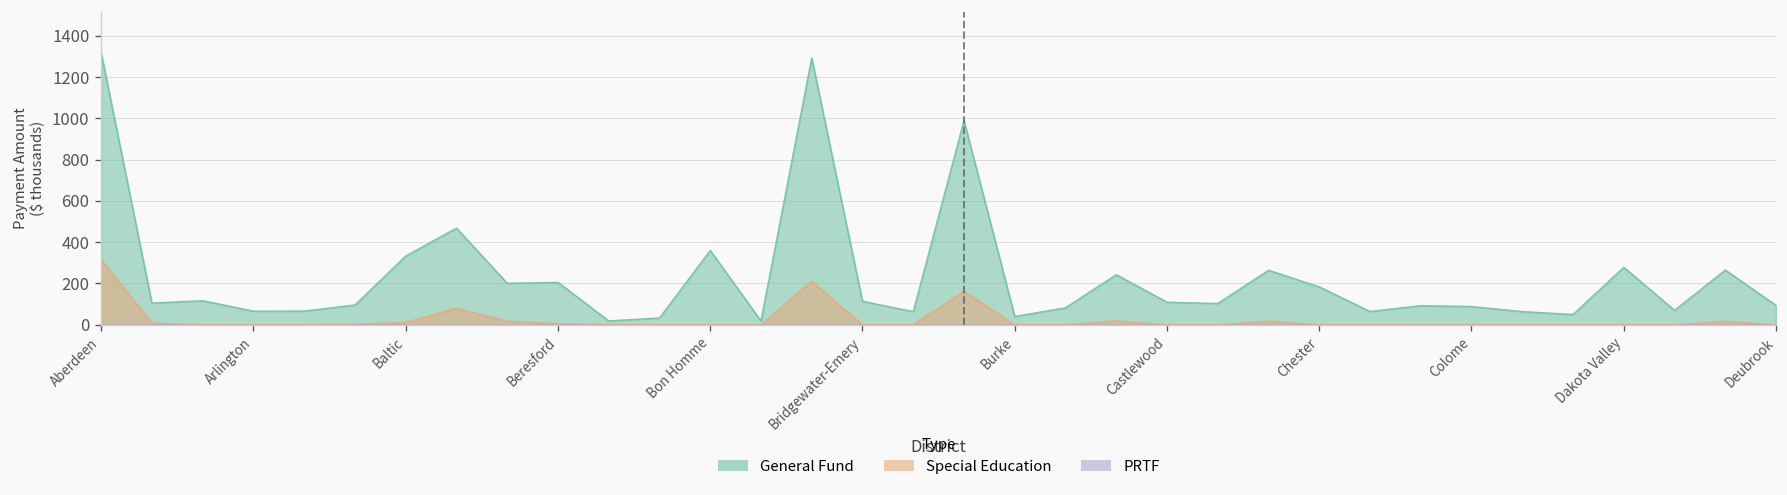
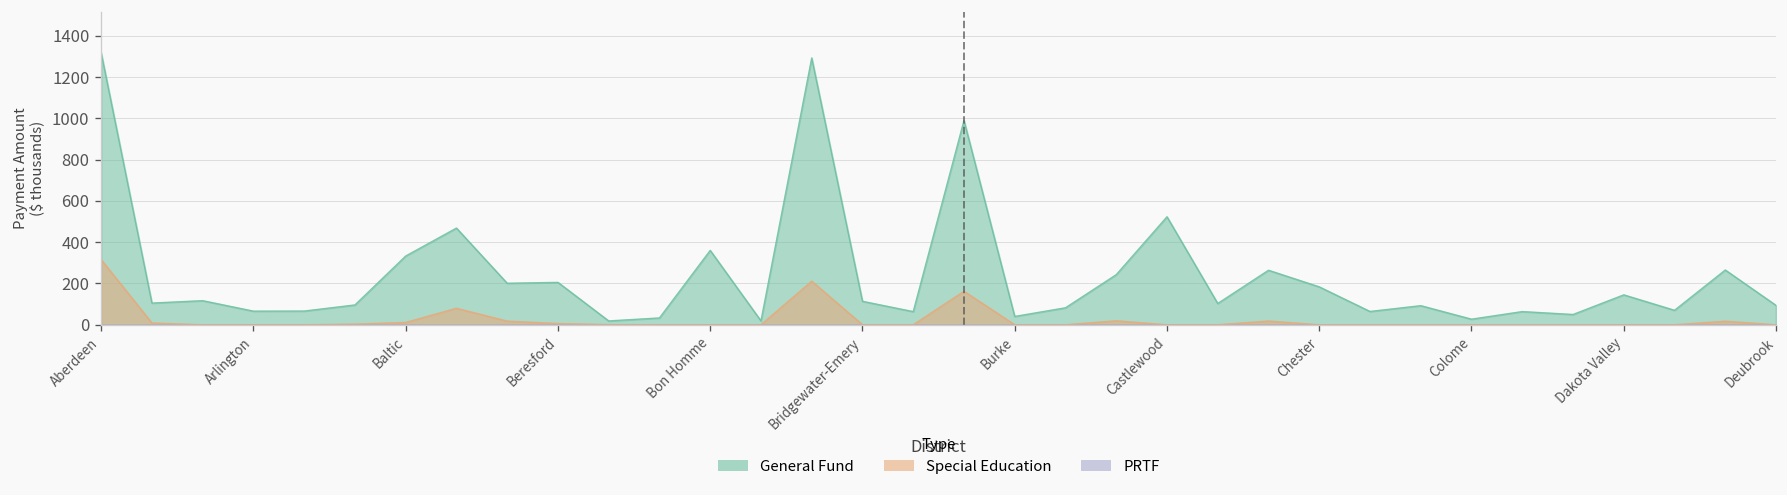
General Fund, Castlewood: 110 -> 520
General Fund, Colome: 90 -> 30
General Fund, Dakota Valley: 280 -> 140
